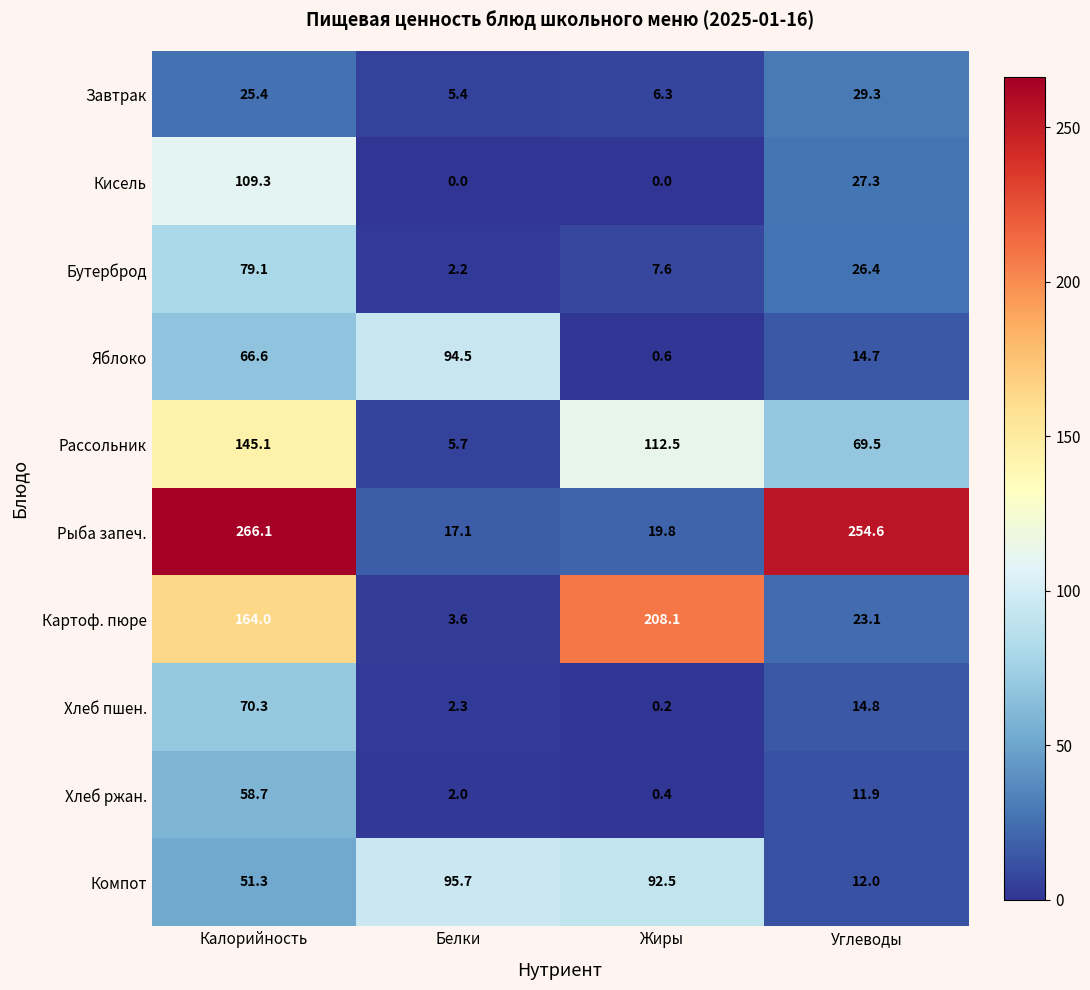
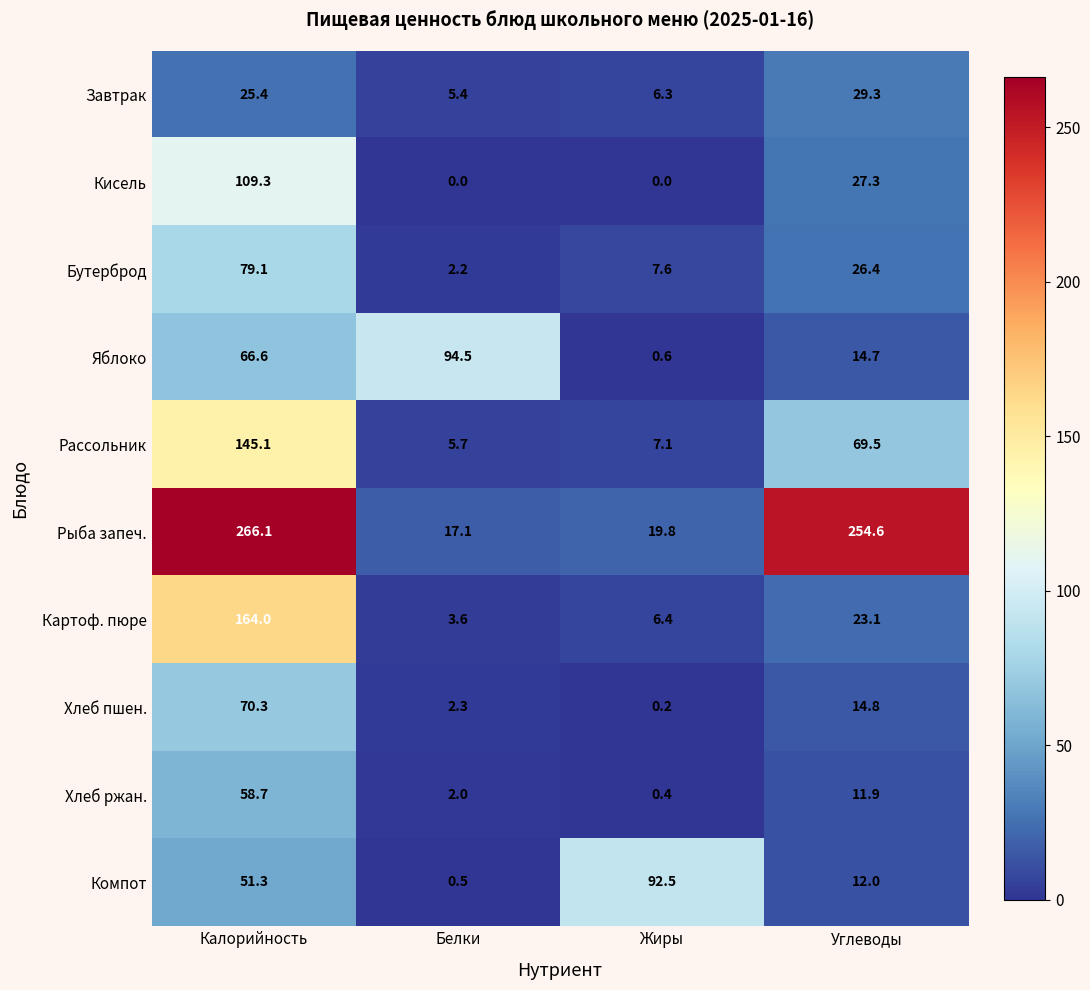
Рассольник, Жиры: 112.5 -> 7.1
Картоф. пюре, Жиры: 208.1 -> 6.4
Компот, Белки: 95.7 -> 0.5
